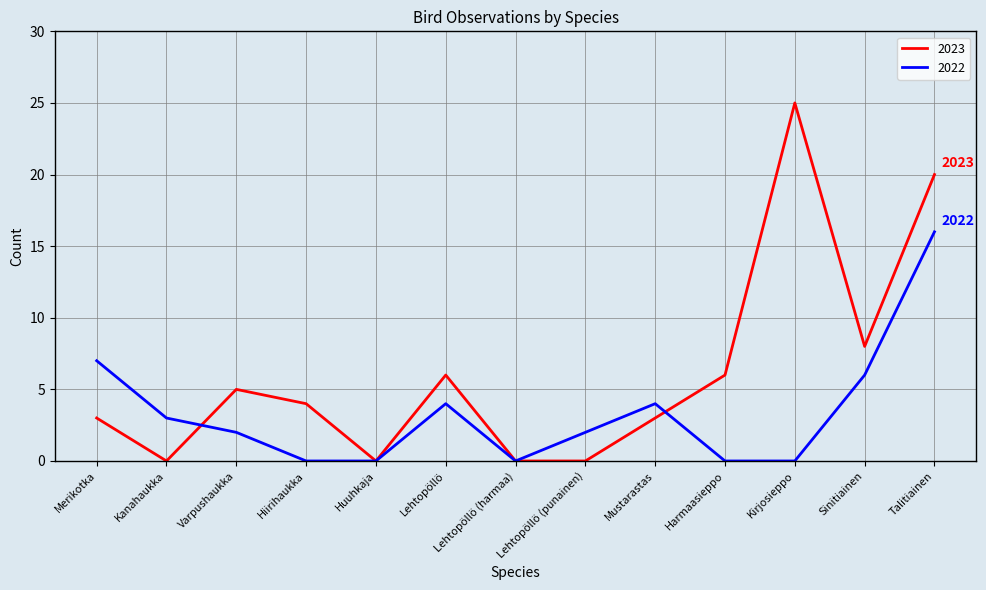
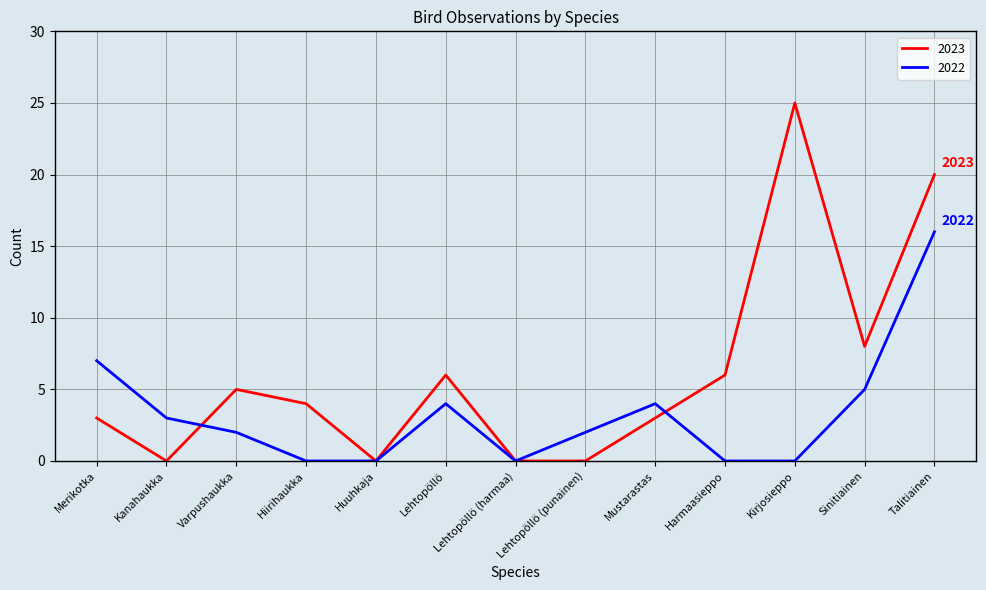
2022, Sinitiainen: 6 -> 5
